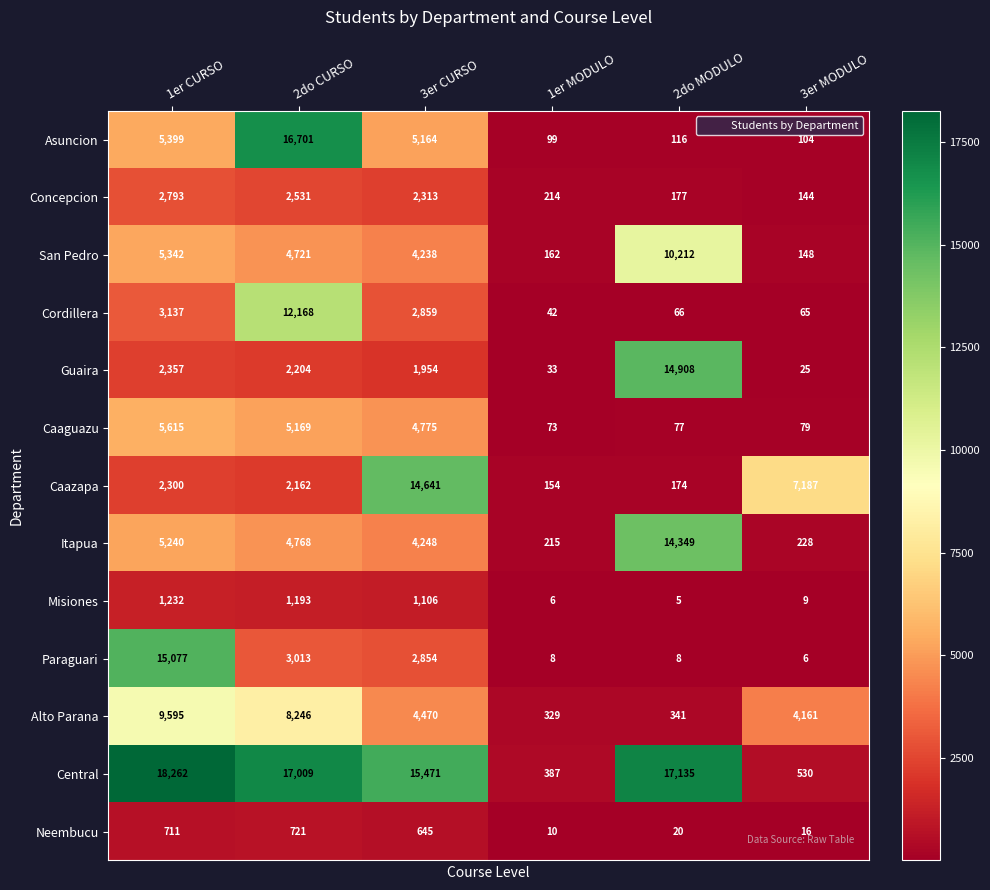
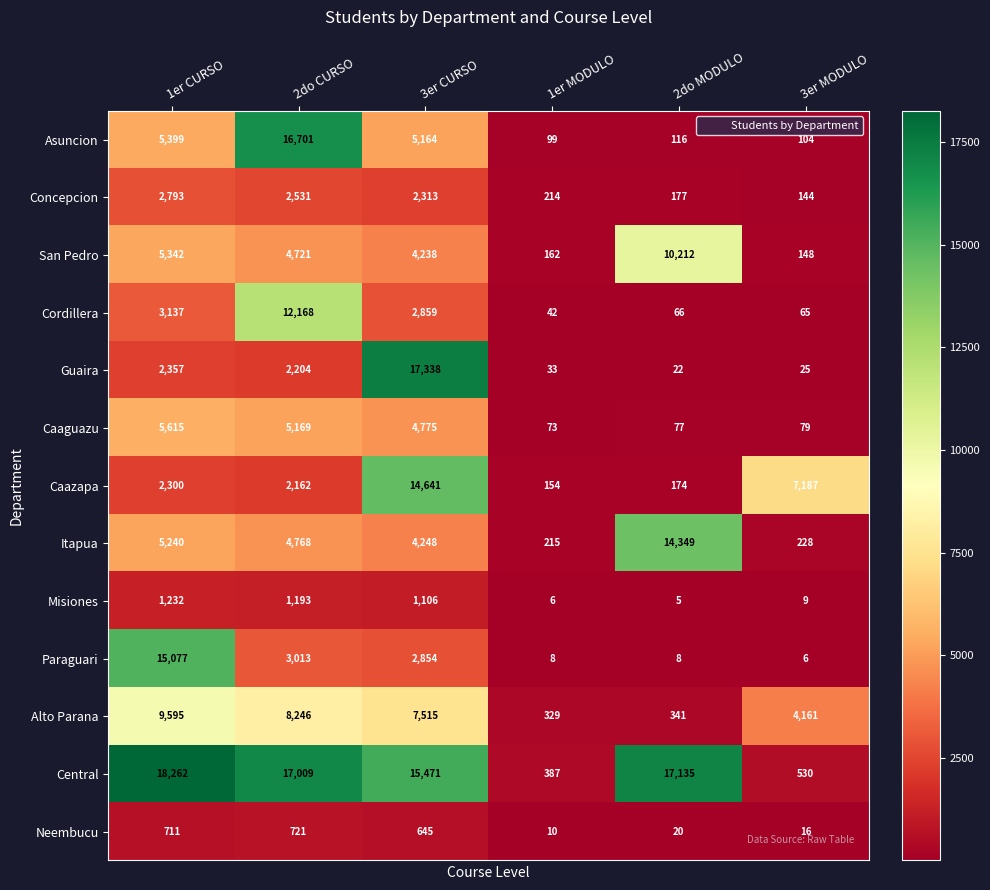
Guaira, 3er CURSO: 1,954 -> 17,338
Guaira, 2do MODULO: 14,908 -> 22
Alto Parana, 3er CURSO: 4,470 -> 7,515
